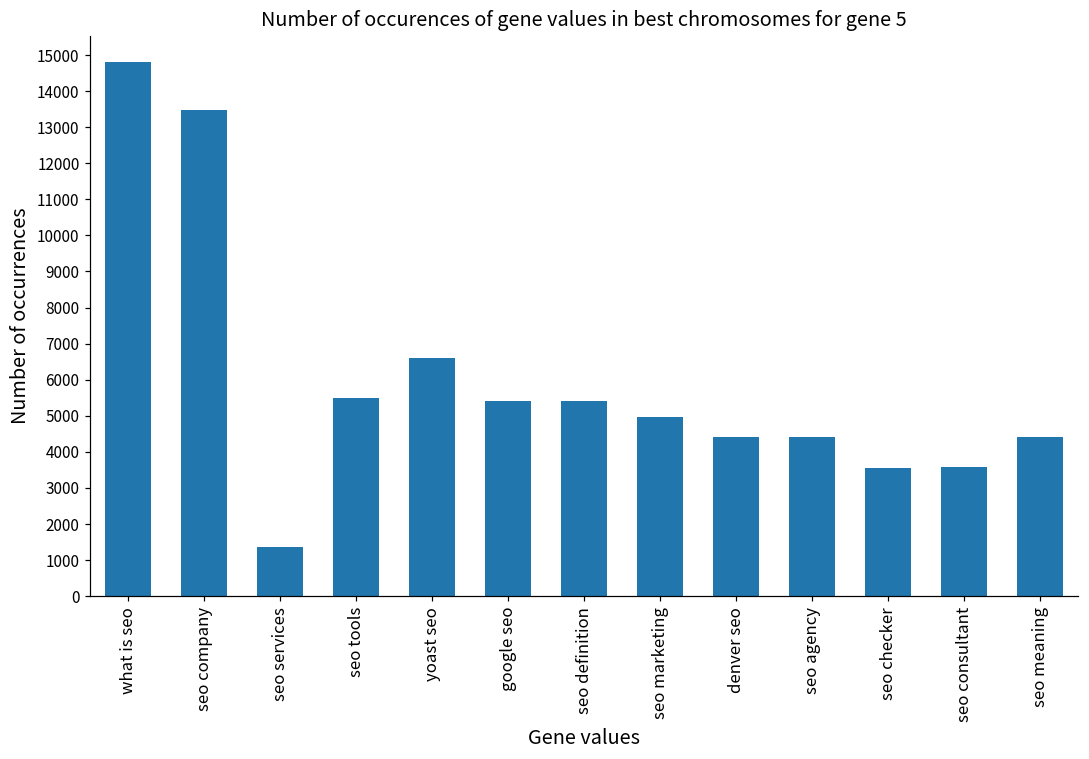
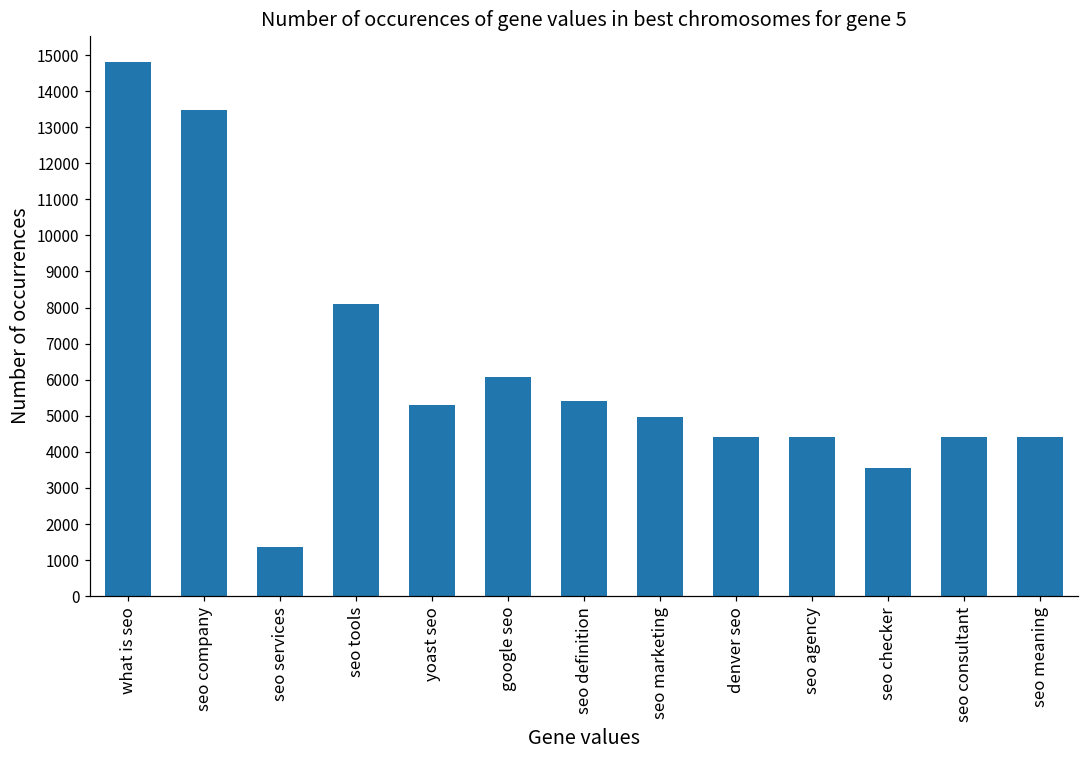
seo tools: 5500 -> 8100
yoast seo: 6600 -> 5300
google seo: 5400 -> 6100
seo consultant: 3600 -> 4400
